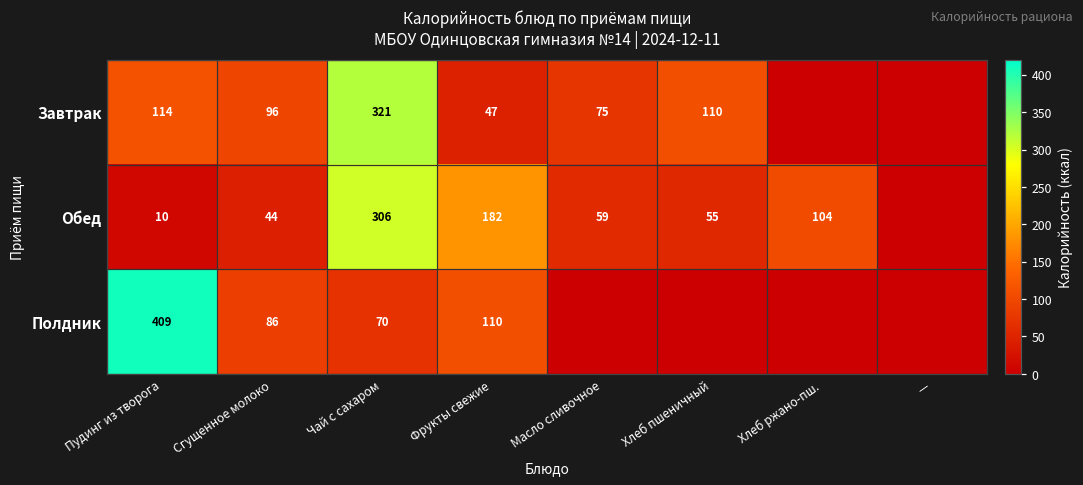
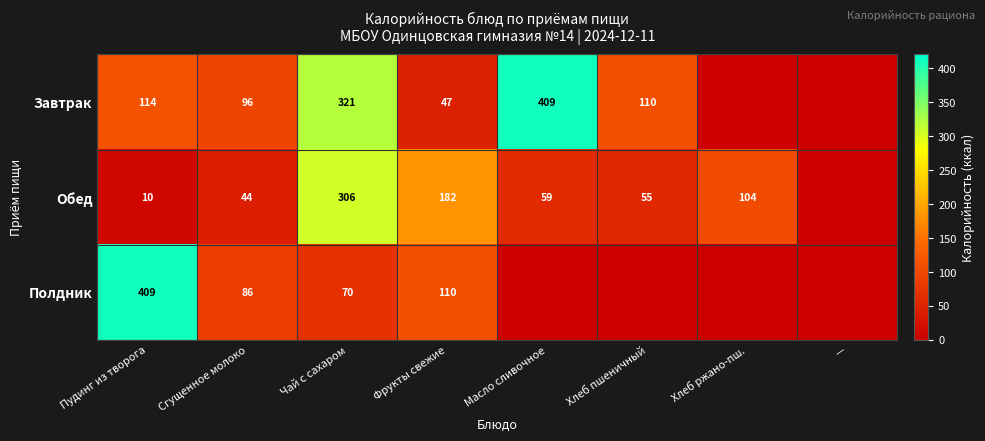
Завтрак, Масло сливочное: 75 -> 409
